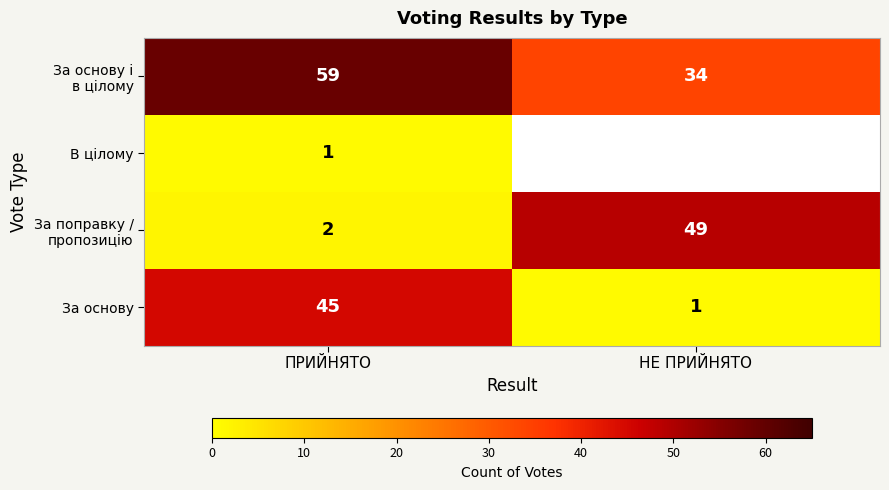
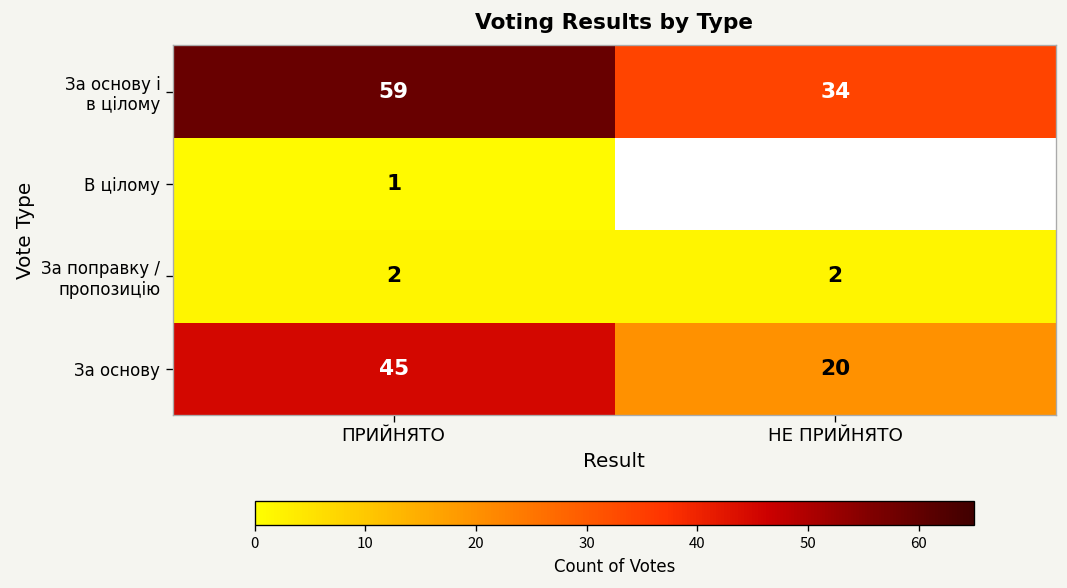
За поправку / пропозицію, НЕ ПРИЙНЯТО: 49 -> 2
За основу, НЕ ПРИЙНЯТО: 1 -> 20
